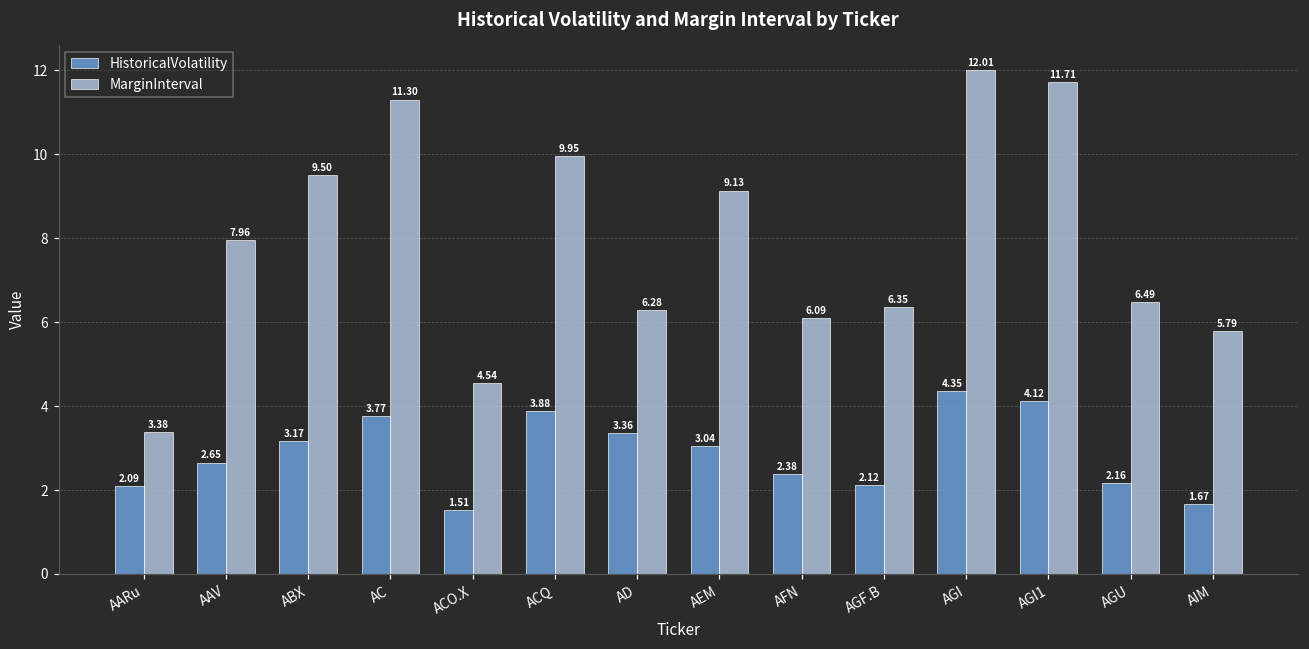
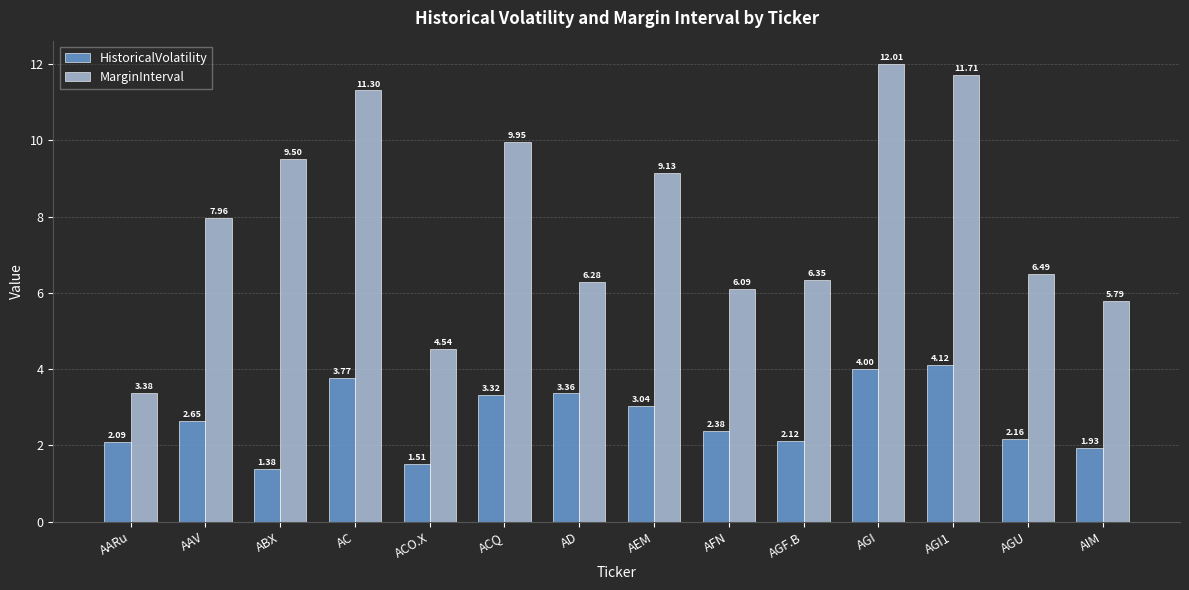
HistoricalVolatility, ABX: 3.17 -> 1.38
HistoricalVolatility, ACQ: 3.88 -> 3.32
HistoricalVolatility, AGI: 4.35 -> 4.00
HistoricalVolatility, AIM: 1.67 -> 1.93
